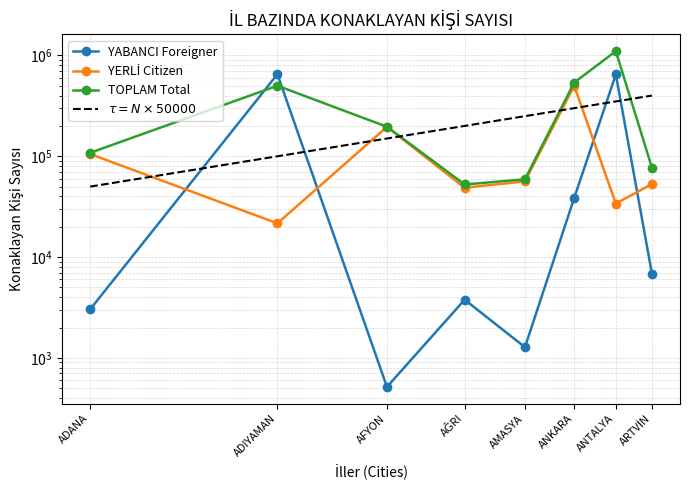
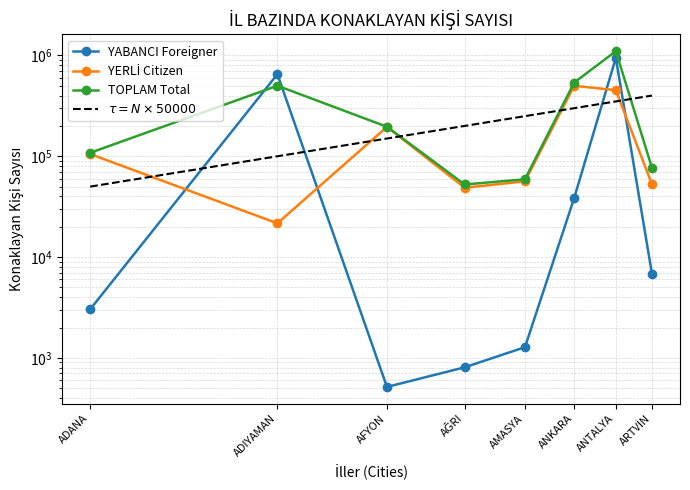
YABANCI Foreigner, AĞRI: 3800 -> 800
YABANCI Foreigner, ANTALYA: 600000 -> 900000
YERLİ Citizen, ANTALYA: 34000 -> 500000
